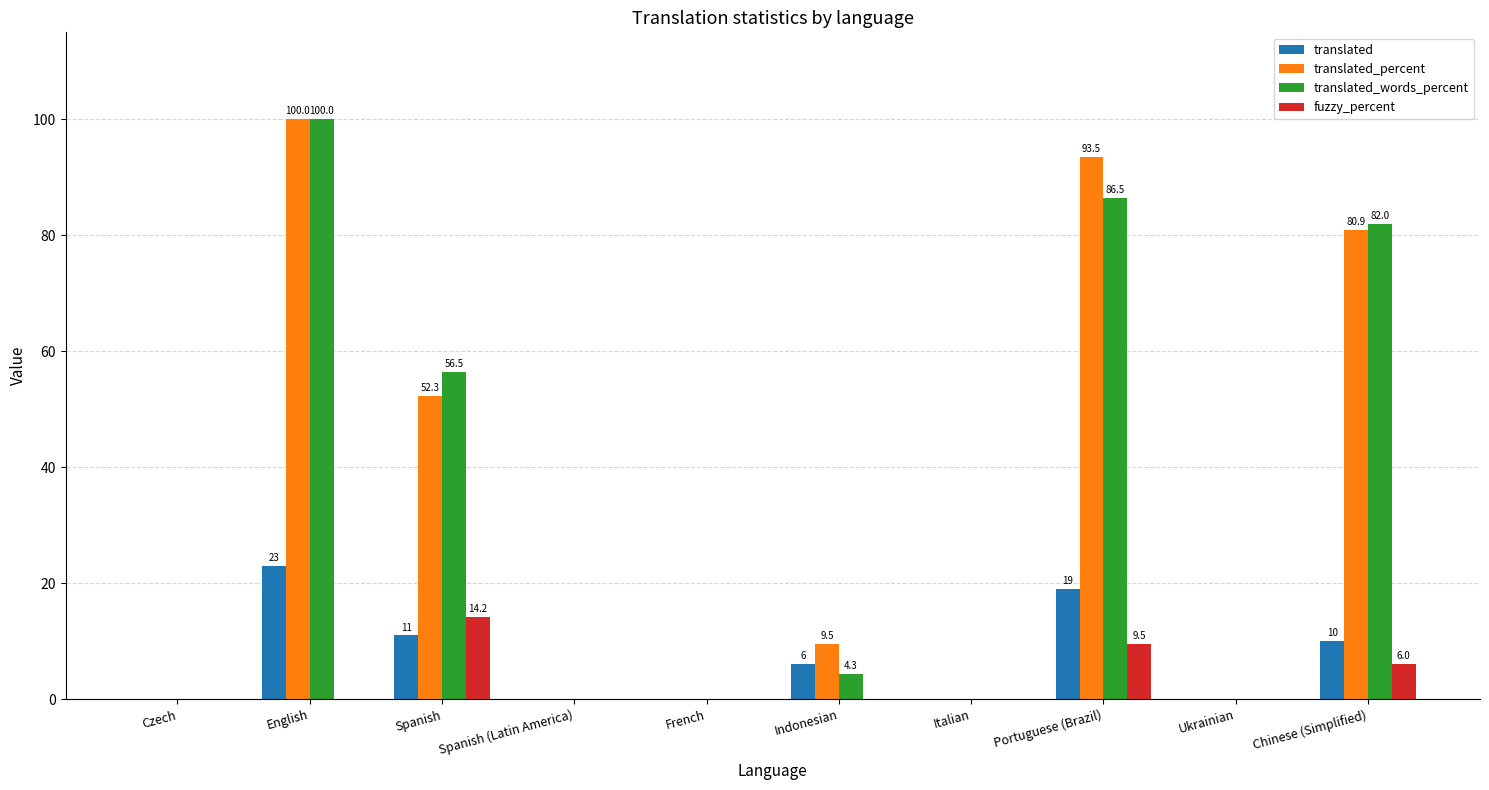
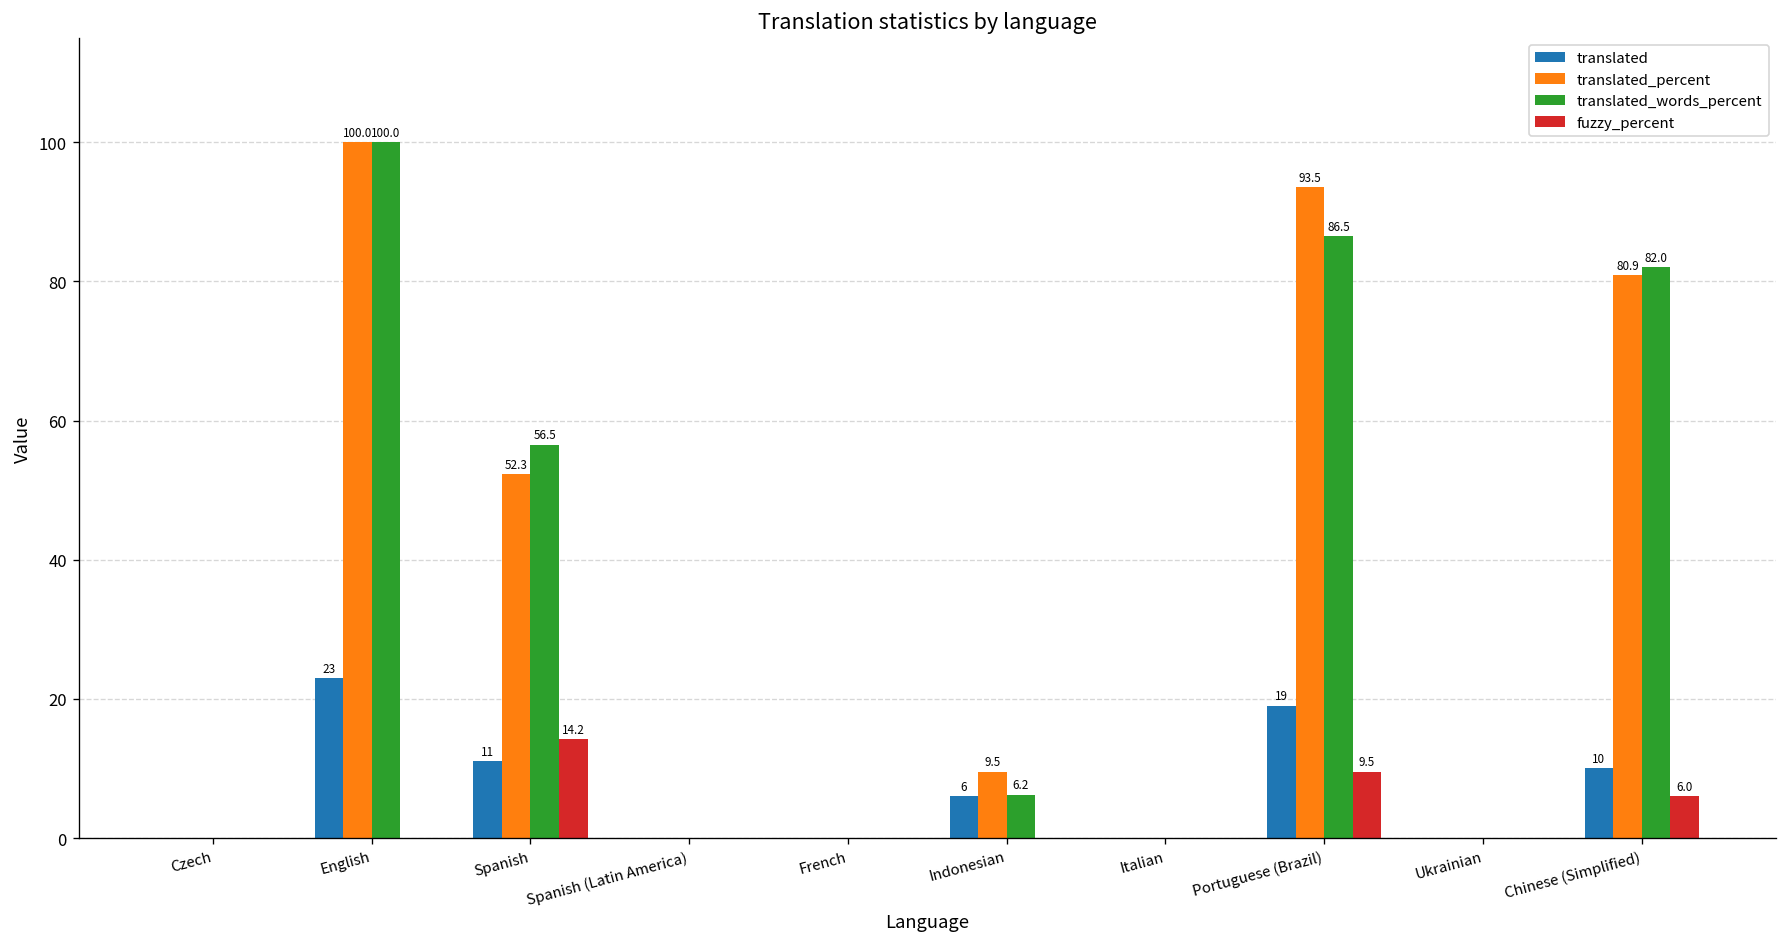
translated_words_percent, Indonesian: 4.3 -> 6.2
